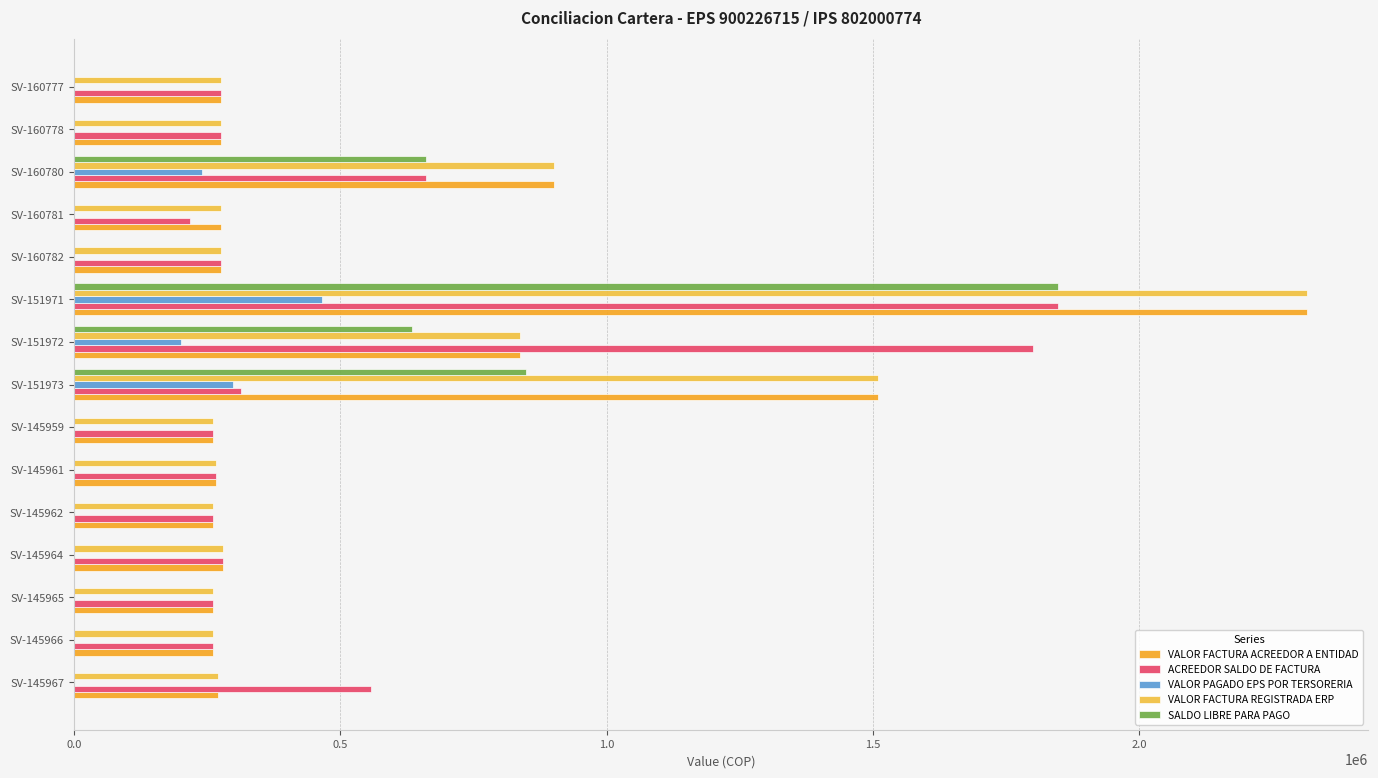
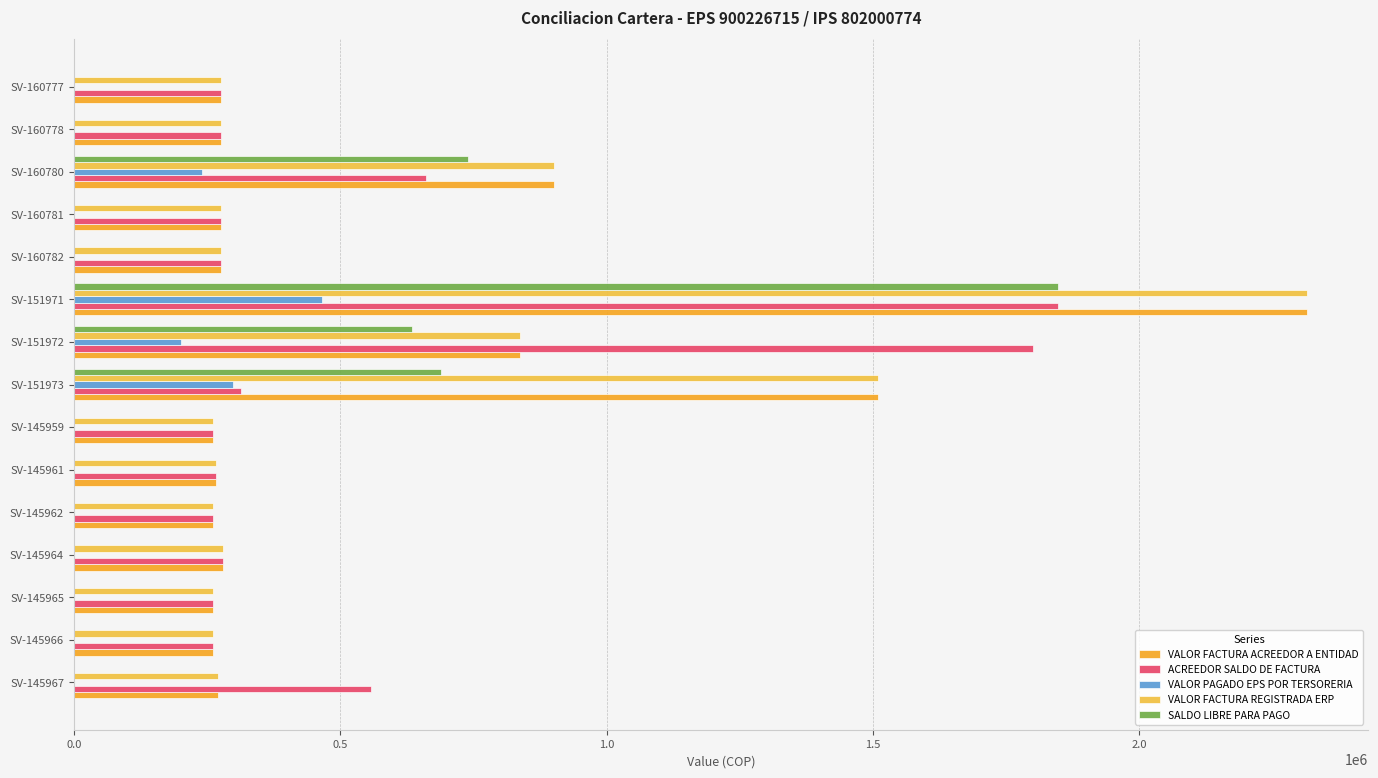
SALDO LIBRE PARA PAGO, SV-160780: 660000 -> 740000
ACREEDOR SALDO DE FACTURA, SV-160781: 220000 -> 280000
SALDO LIBRE PARA PAGO, SV-151973: 850000 -> 690000
